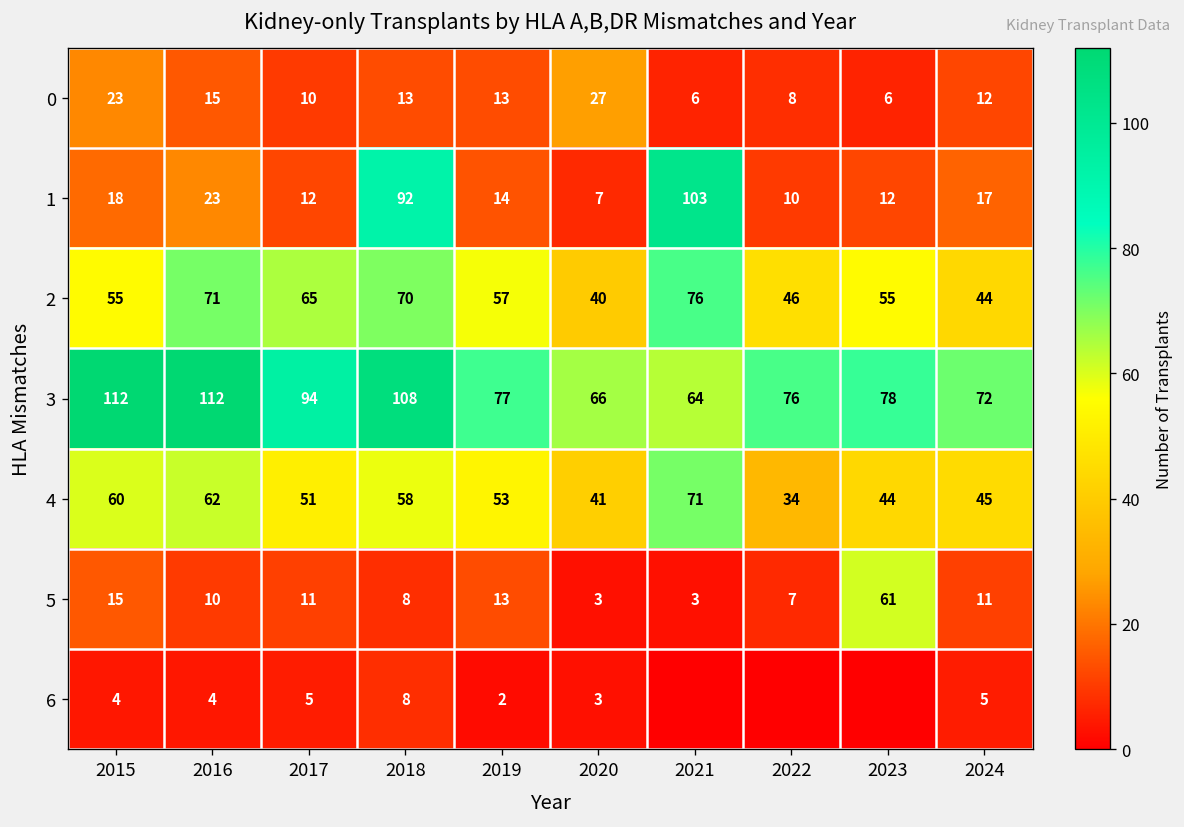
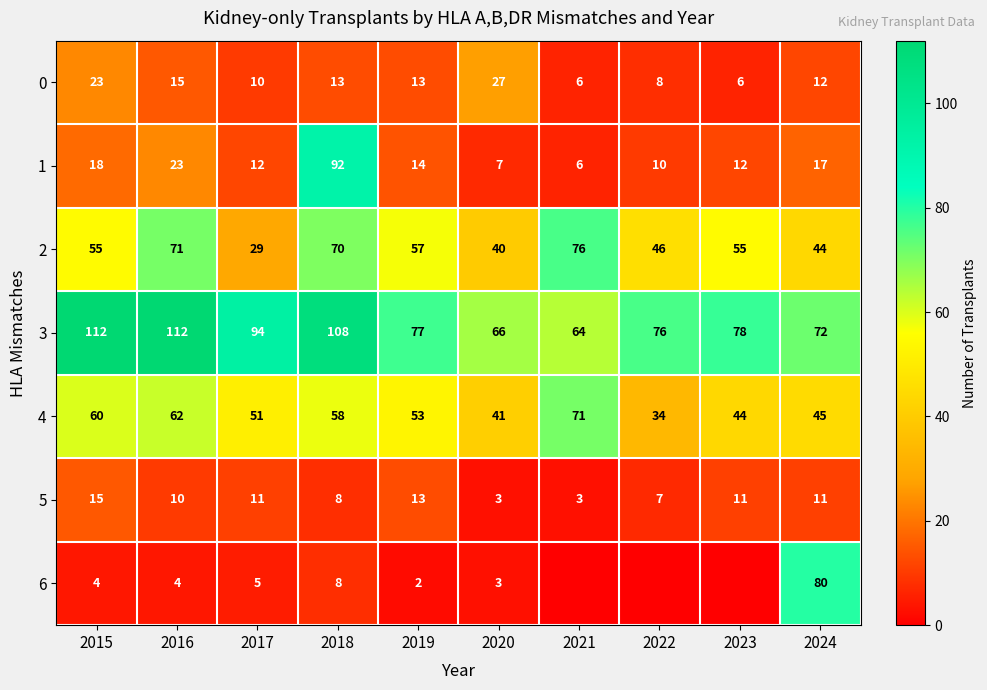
1, 2021: 103 -> 6
2, 2017: 65 -> 29
5, 2023: 61 -> 11
6, 2024: 5 -> 80
